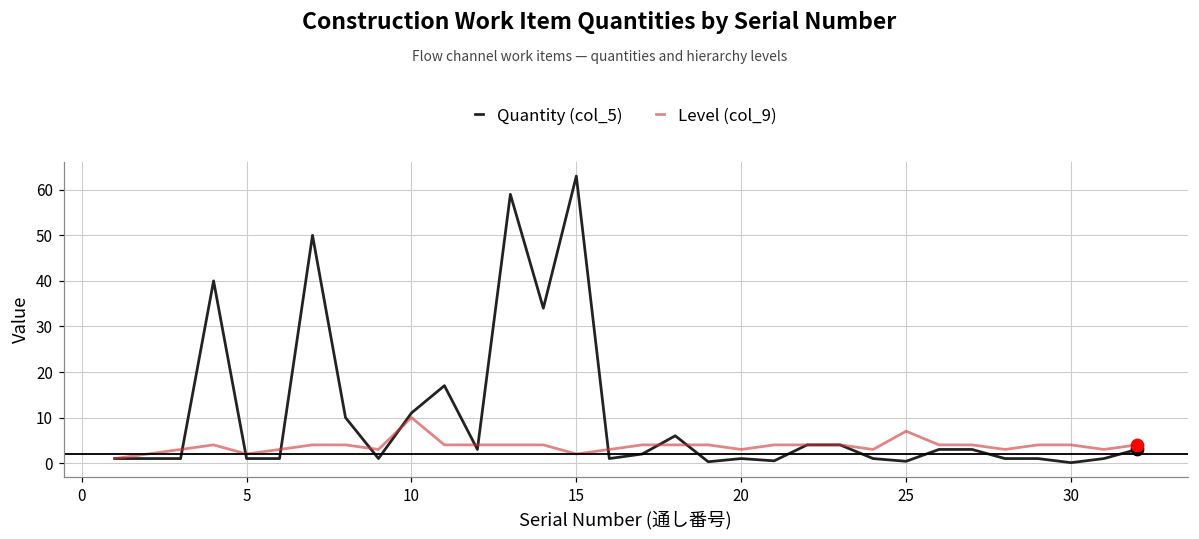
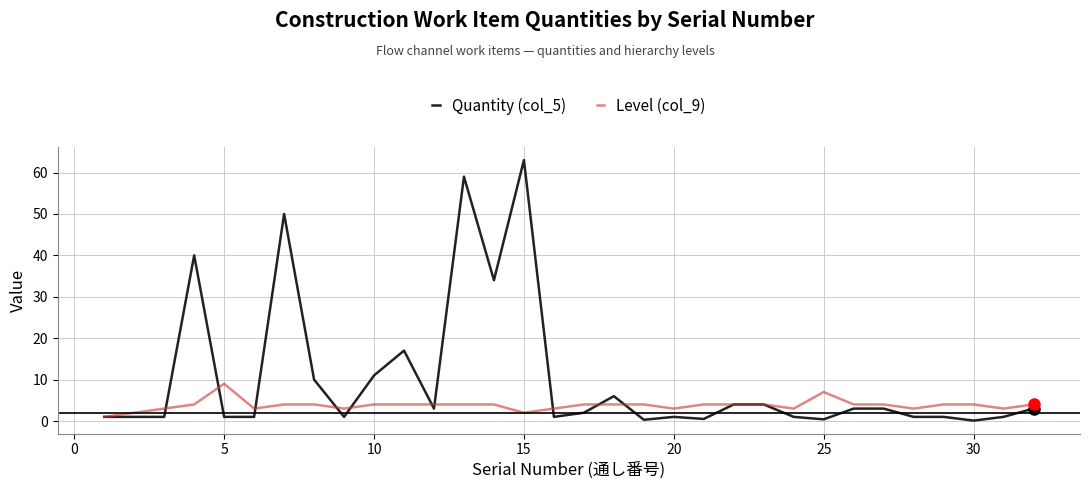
Level (col_9), 5: 2 -> 9
Level (col_9), 10: 10 -> 4
